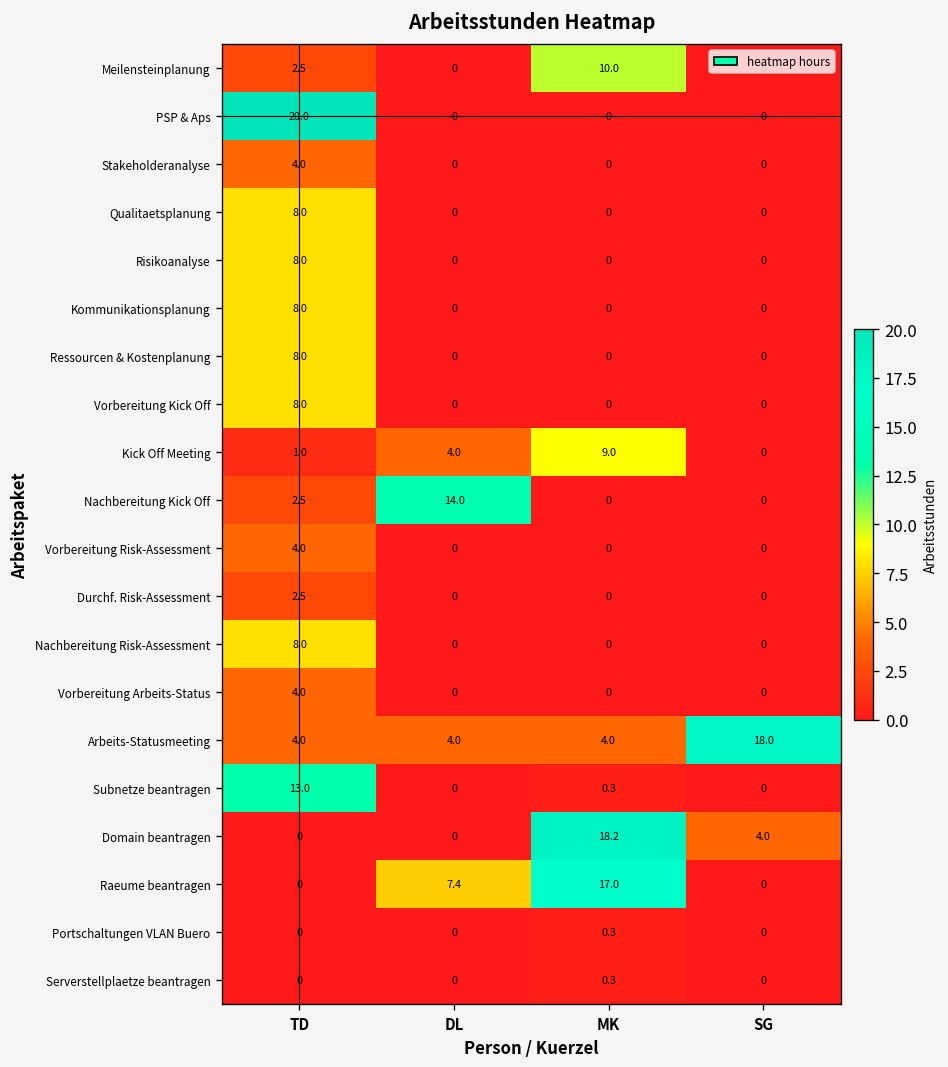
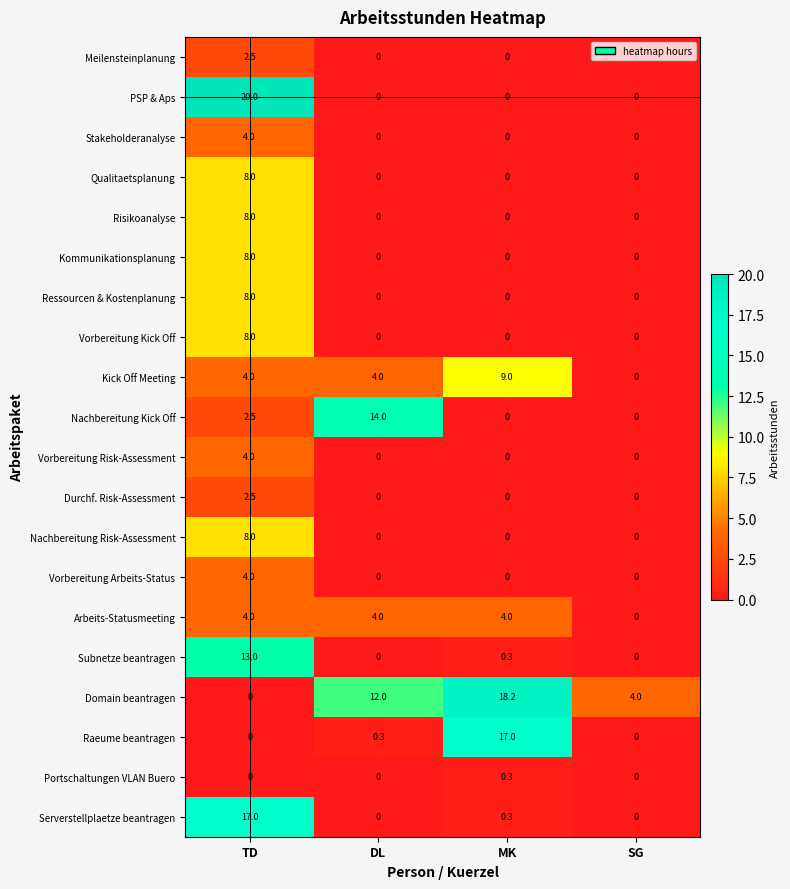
Meilensteinplanung, MK: 10.0 -> 0
Kick Off Meeting, TD: 1.0 -> 4.0
Arbeits-Statusmeeting, SG: 18.0 -> 0
Domain beantragen, DL: 0 -> 12.0
Raeume beantragen, DL: 7.4 -> 0.3
Serverstellplaetze beantragen, TD: 0 -> 17.0
